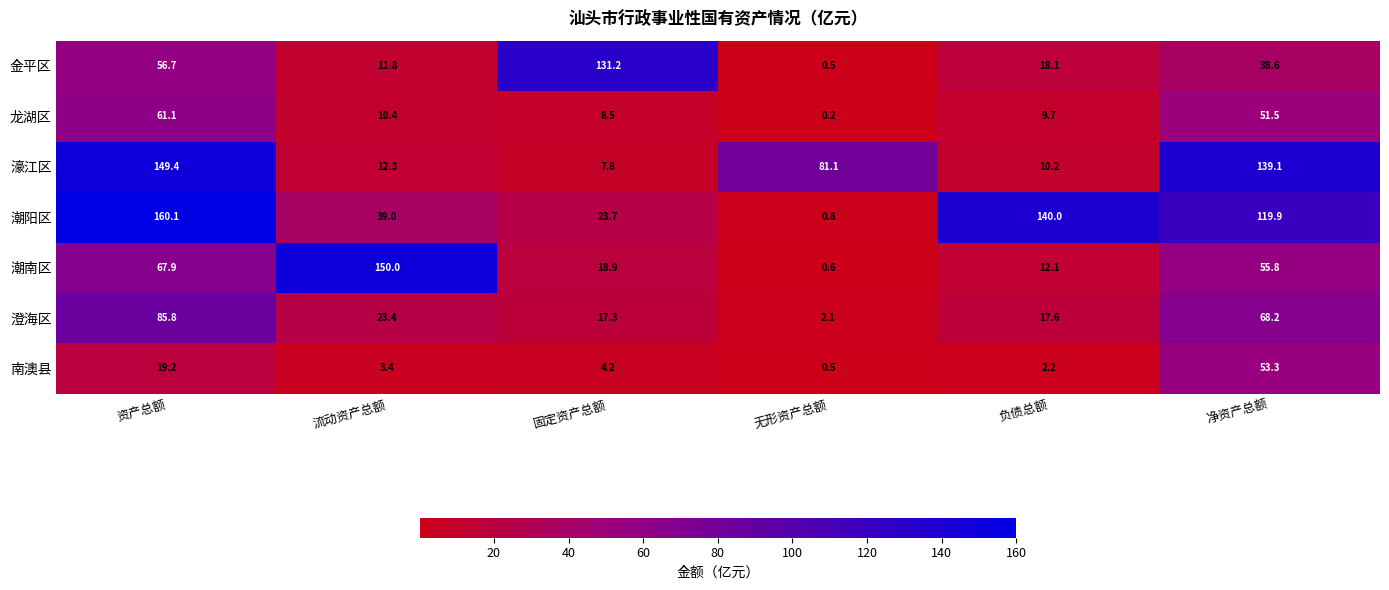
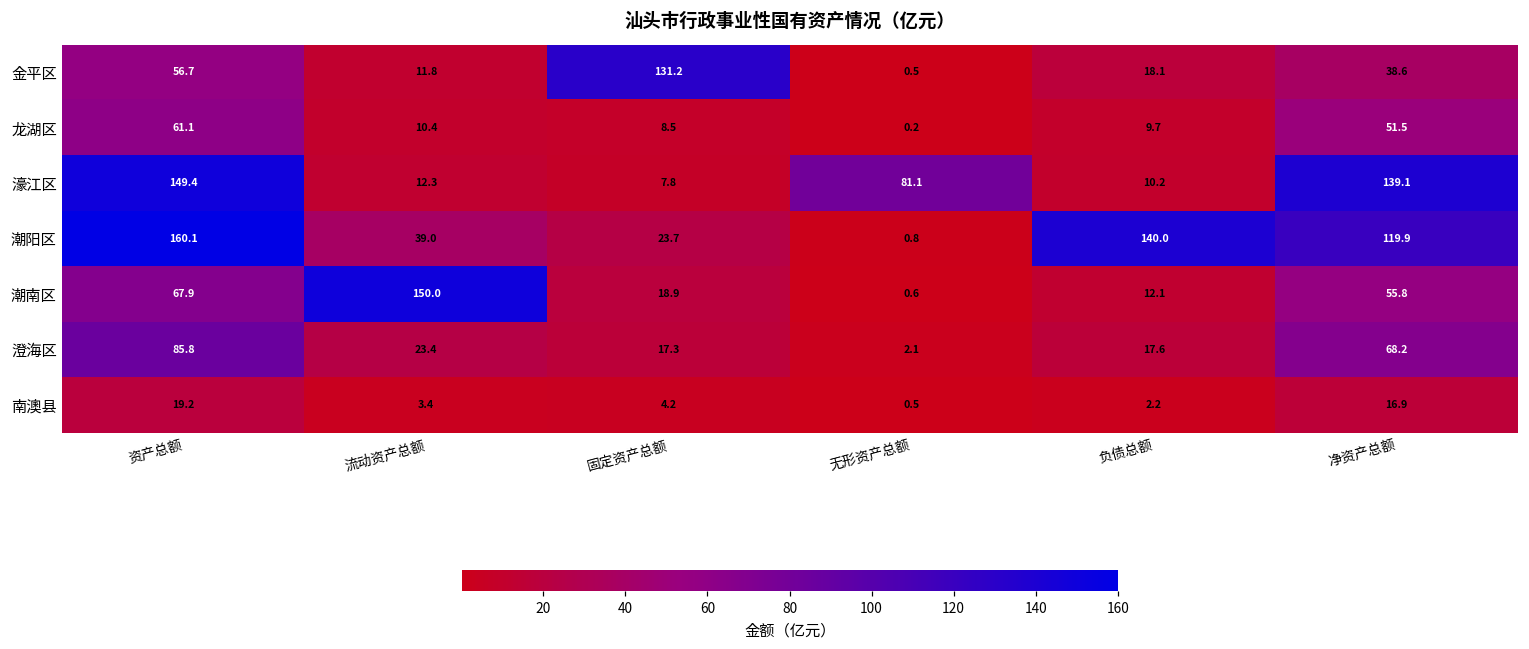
南澳县, 净资产总额: 53.3 -> 16.9
